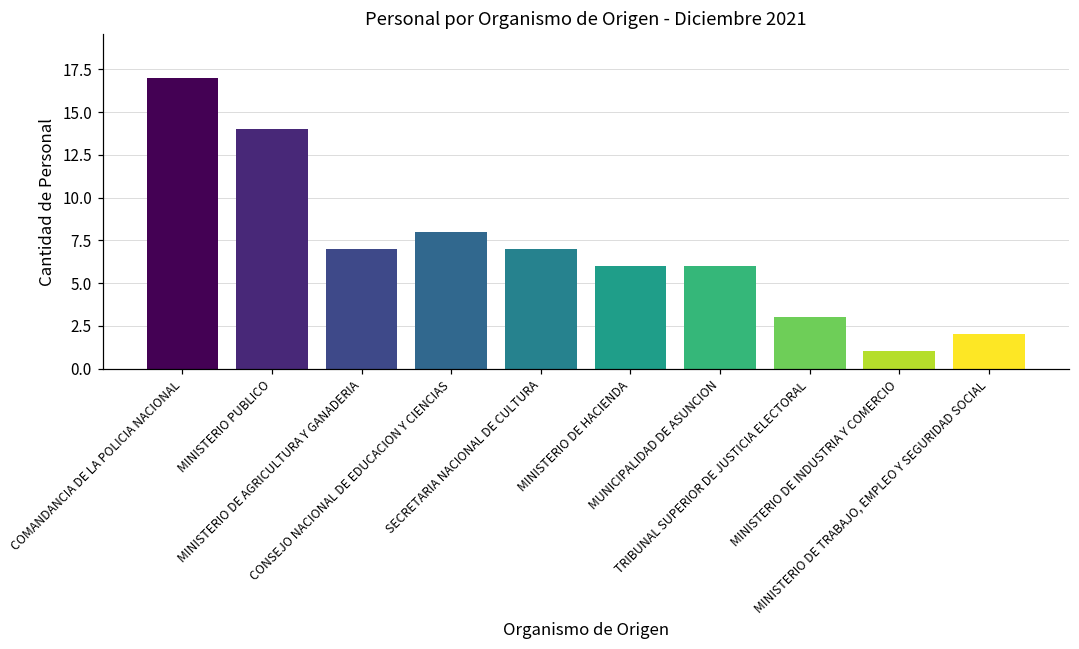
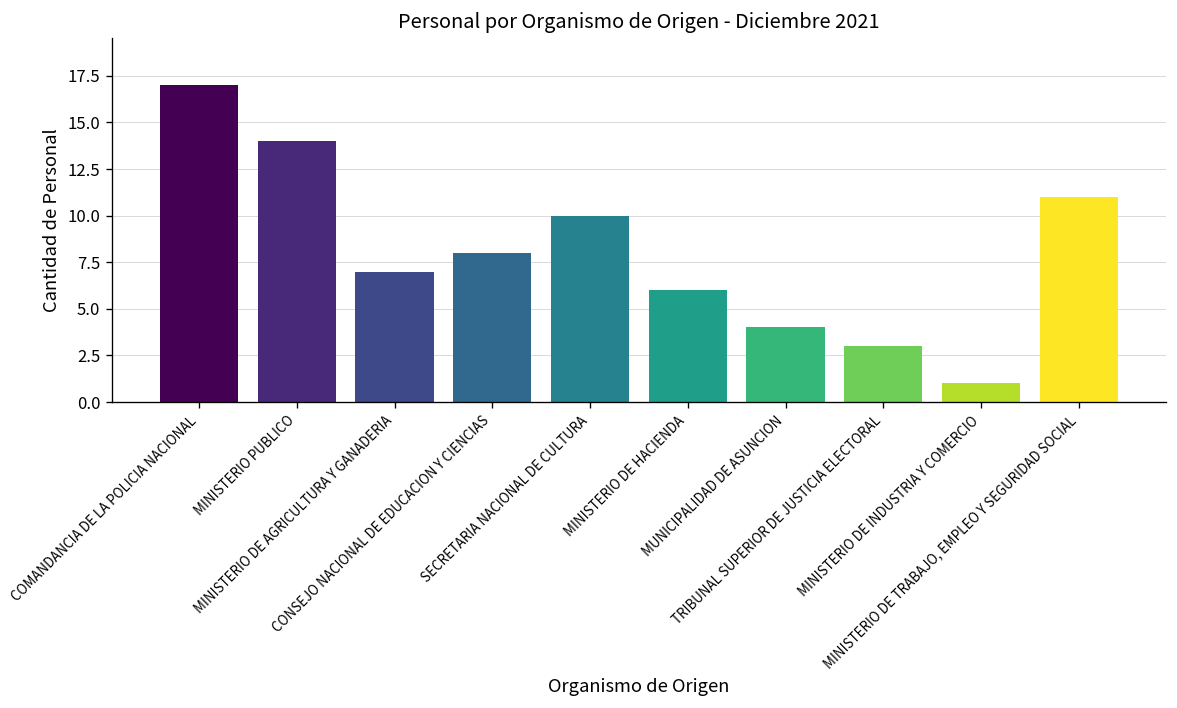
SECRETARIA NACIONAL DE CULTURA: 7 -> 10
MUNICIPALIDAD DE ASUNCION: 6 -> 4
MINISTERIO DE TRABAJO, EMPLEO Y SEGURIDAD SOCIAL: 2 -> 11
